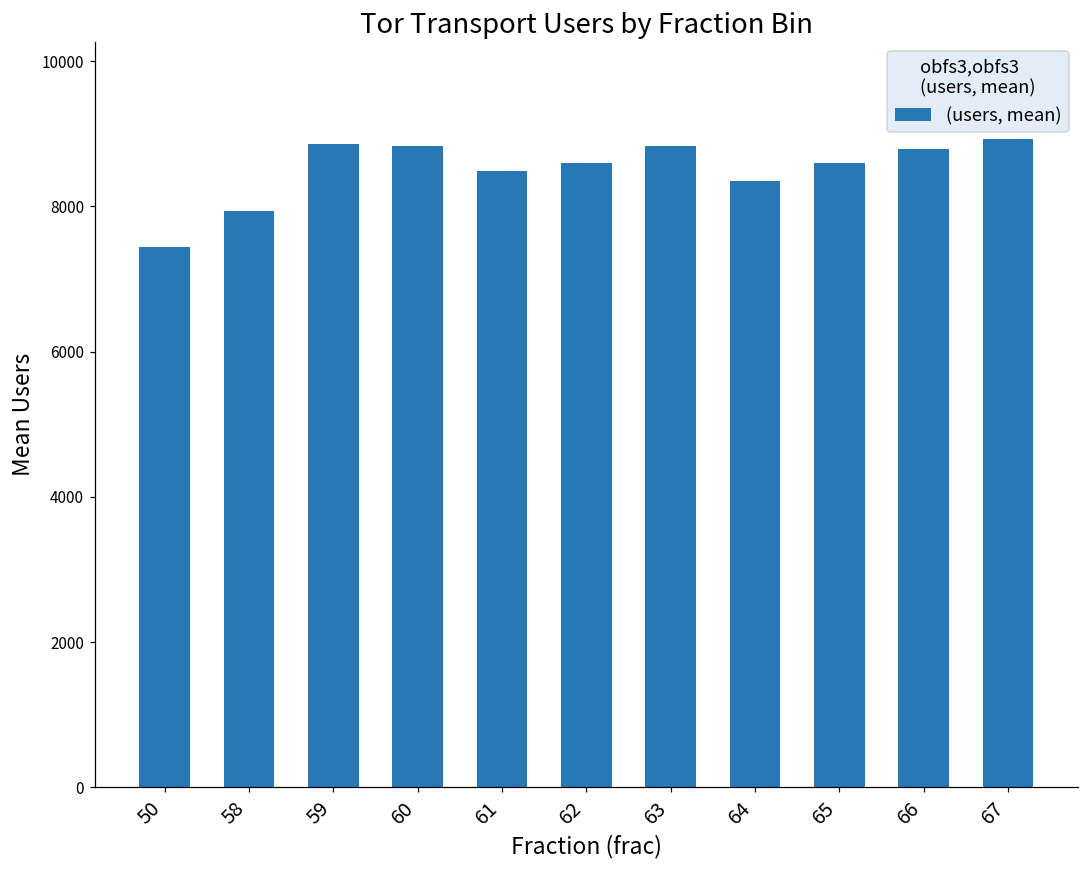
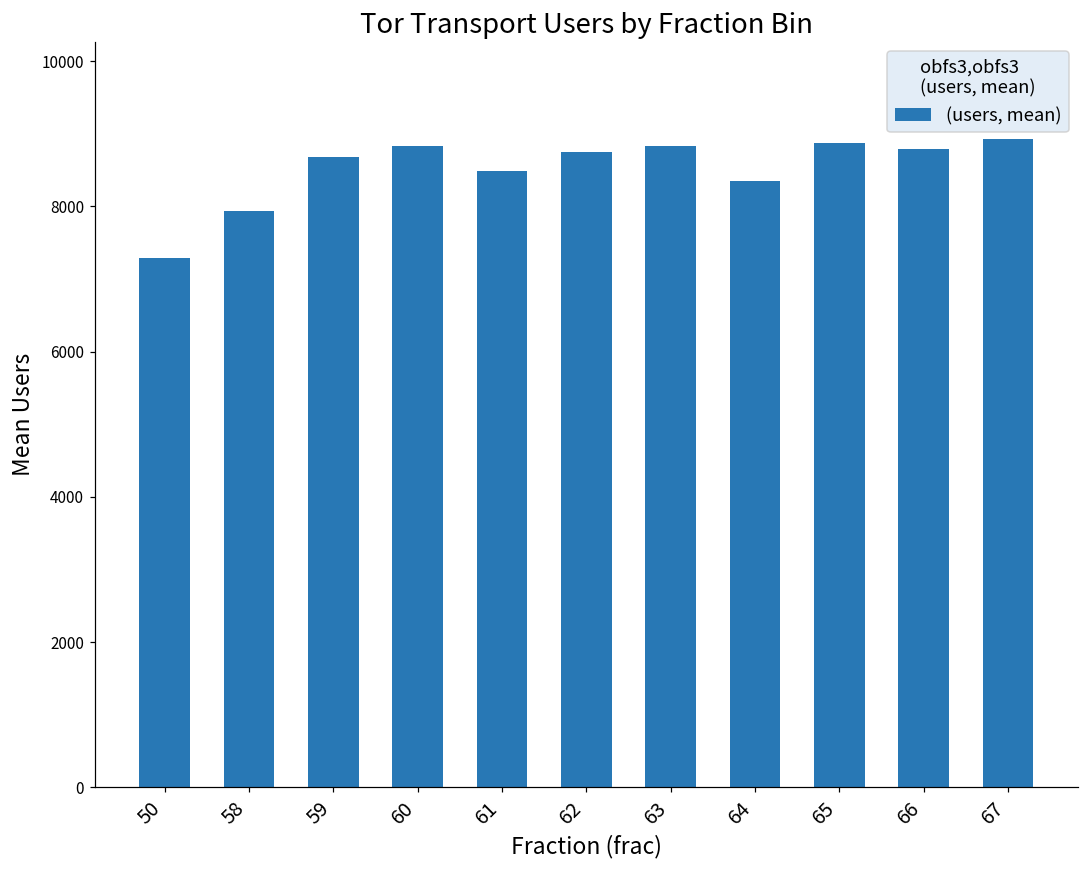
50: 7400 -> 7300
59: 8900 -> 8700
62: 8600 -> 8800
65: 8600 -> 8900
